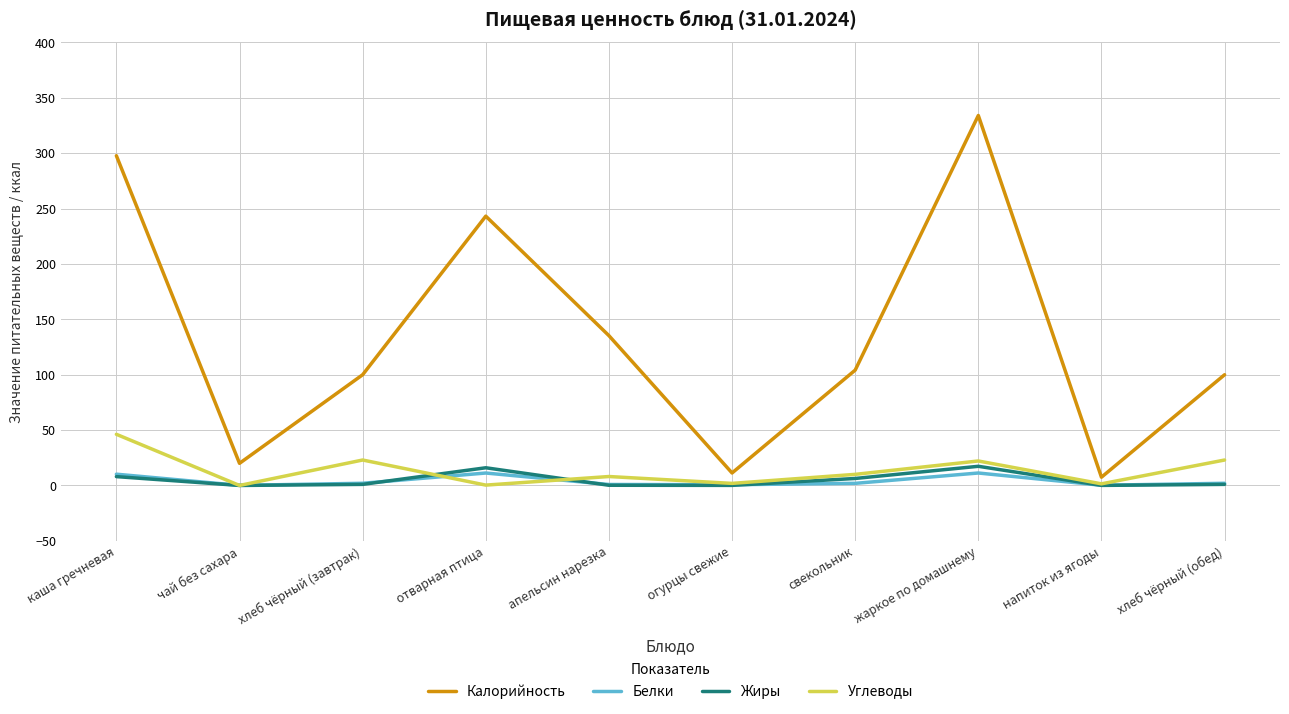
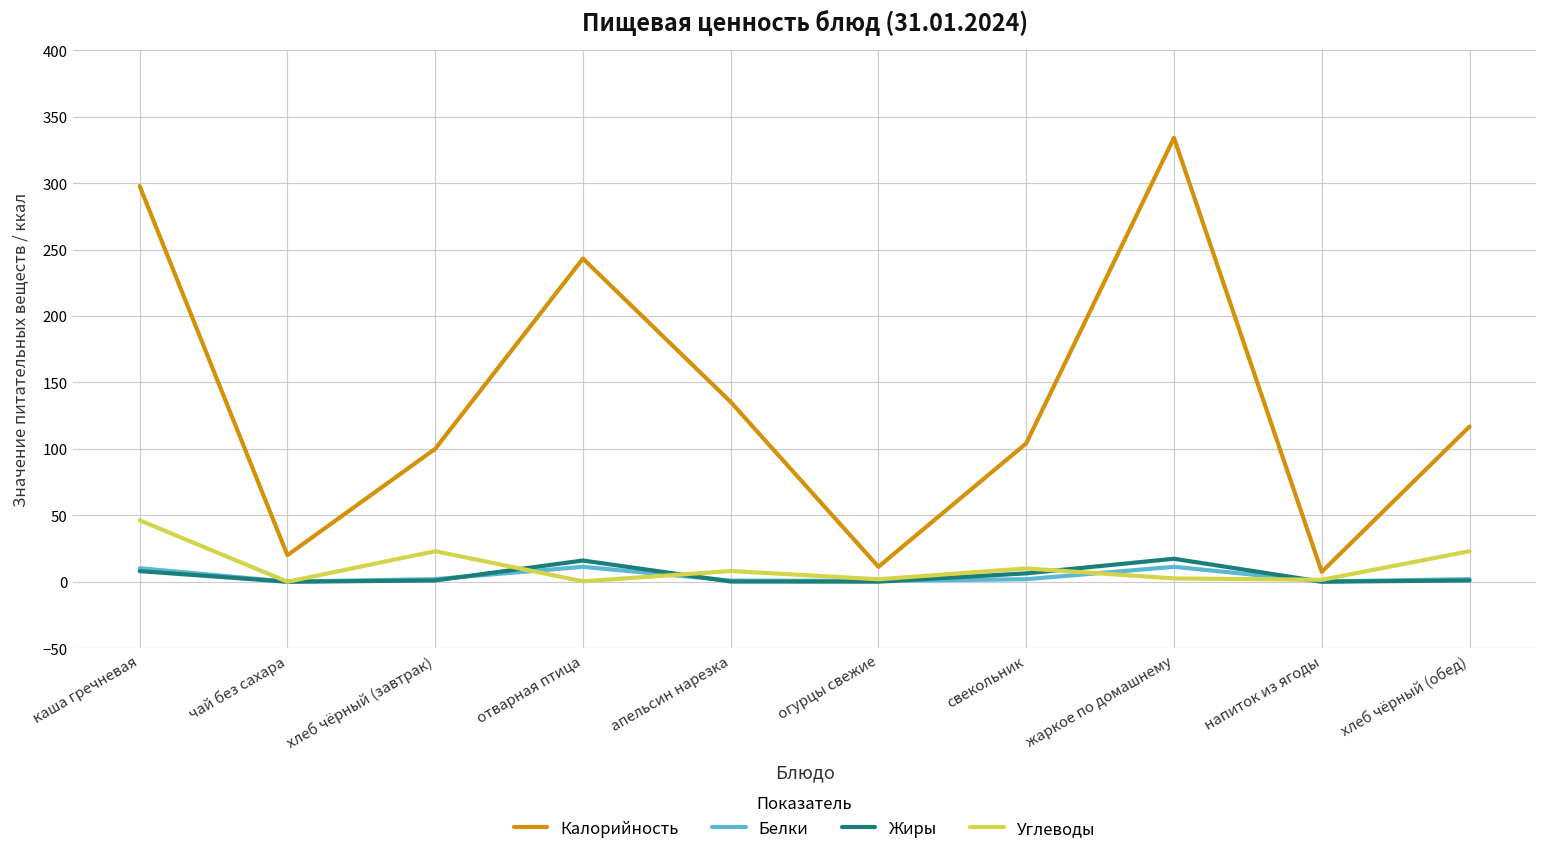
Углеводы, жаркое по домашнему: 22 -> 3
Калорийность, хлеб чёрный (обед): 100 -> 117
